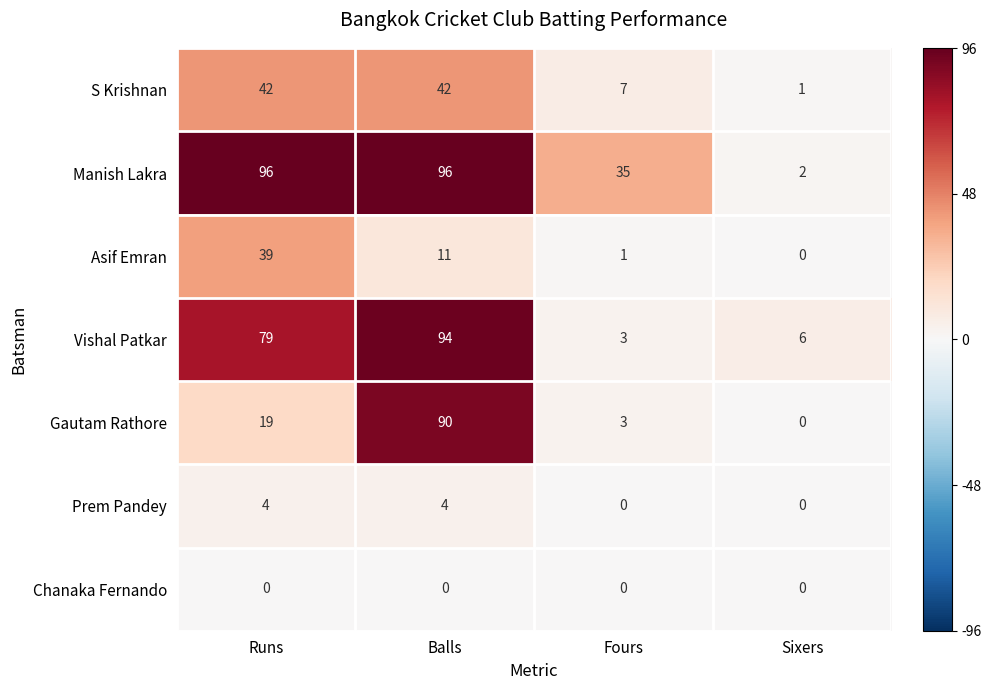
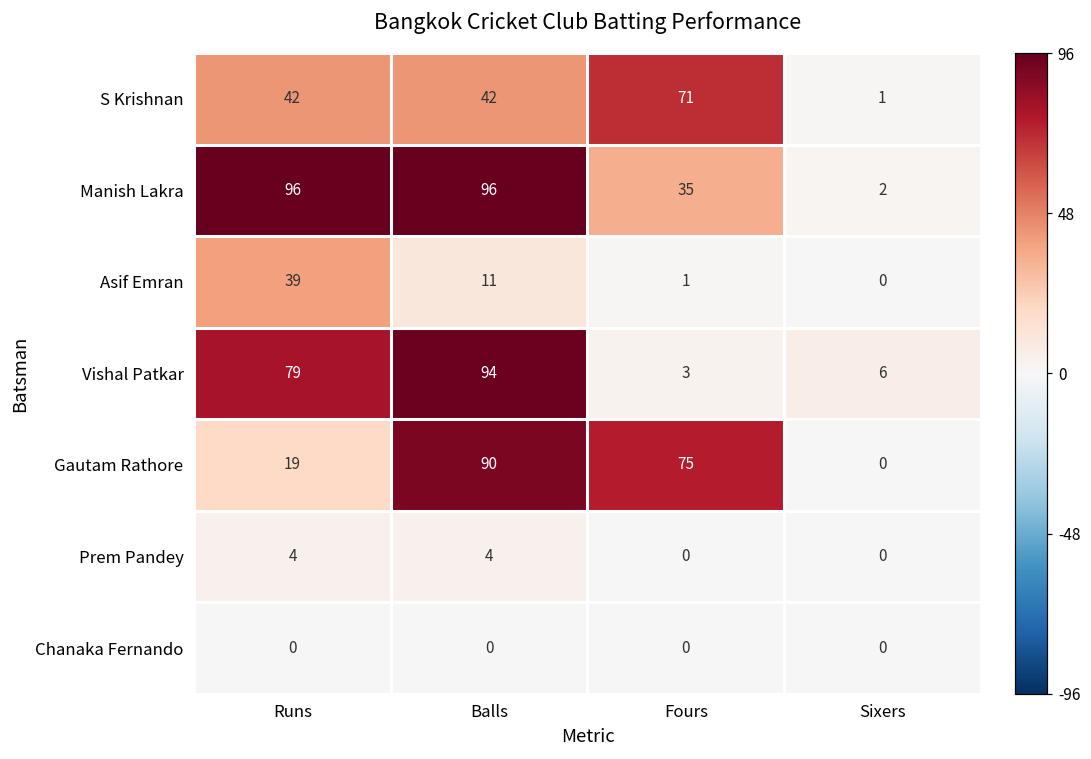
S Krishnan, Fours: 7 -> 71
Gautam Rathore, Fours: 3 -> 75
